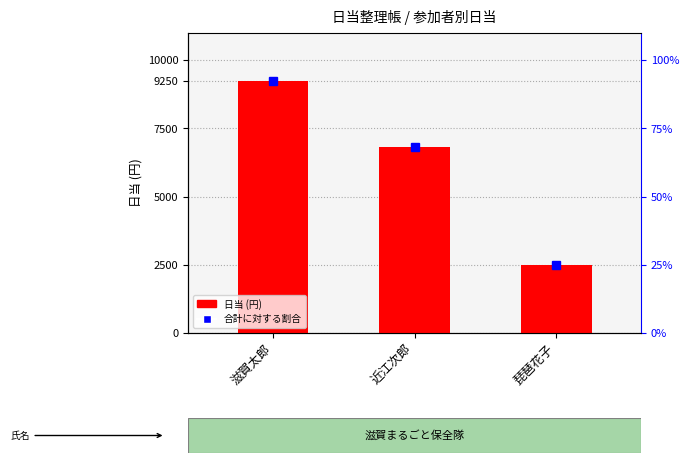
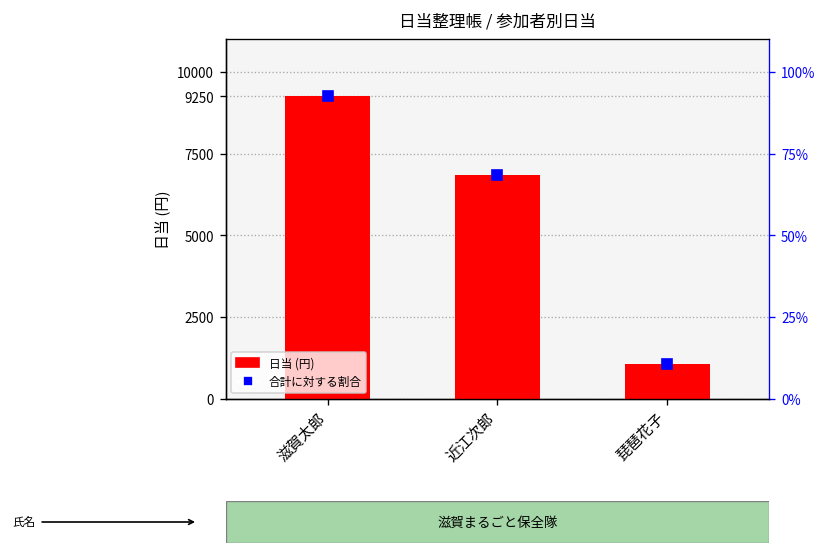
日当 (円), 琵琶花子: 2500 -> 1100
